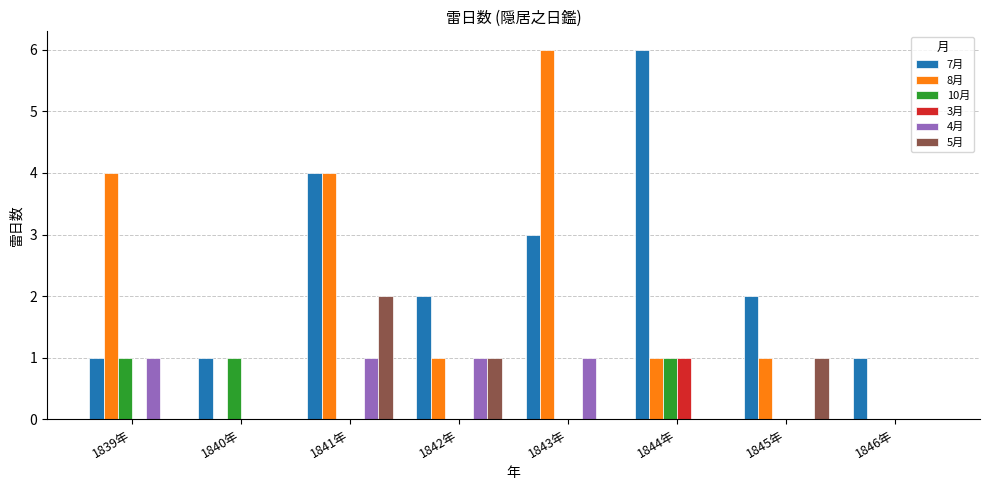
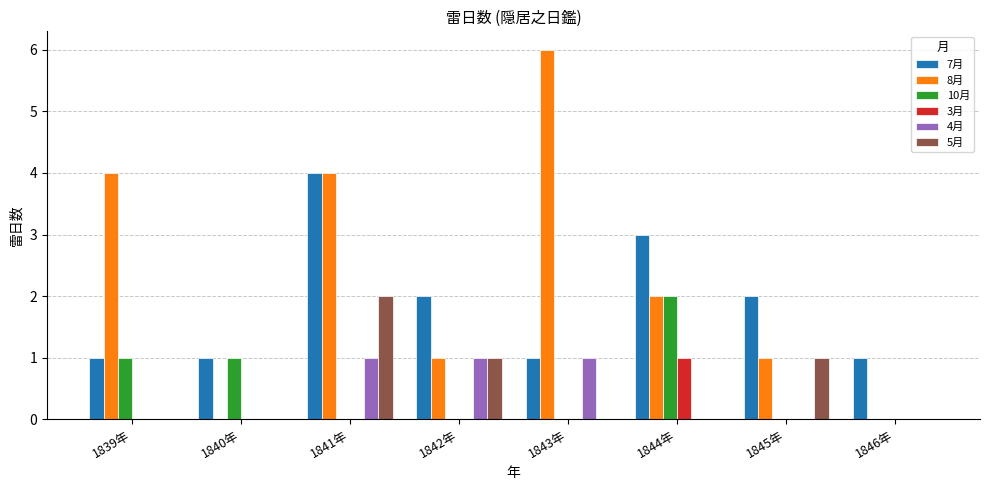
4月, 1839年: 1 -> 0
7月, 1843年: 3 -> 1
7月, 1844年: 6 -> 3
8月, 1844年: 1 -> 2
10月, 1844年: 1 -> 2
